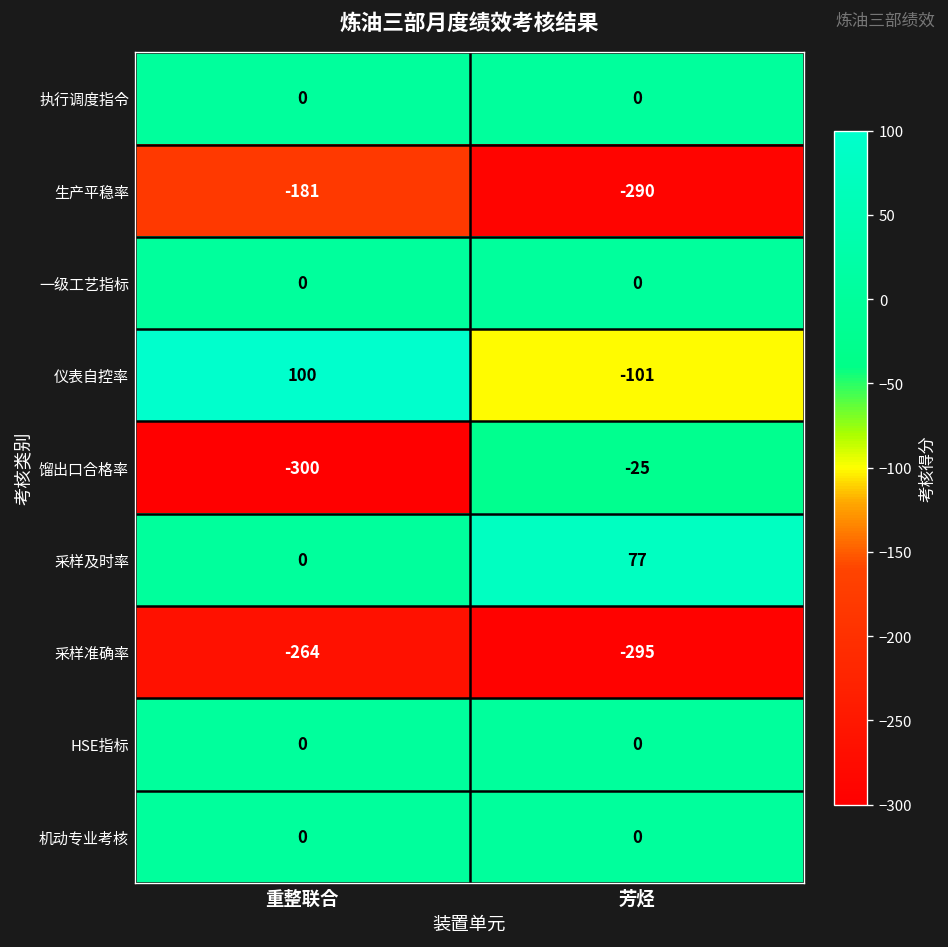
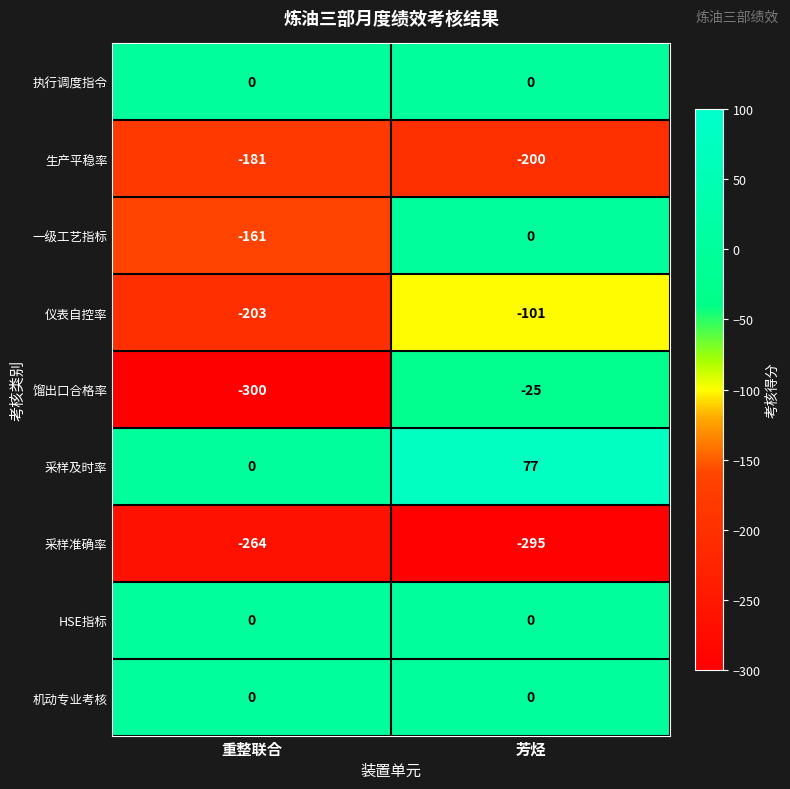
生产平稳率, 芳烃: -290 -> -200
一级工艺指标, 重整联合: 0 -> -161
仪表自控率, 重整联合: 100 -> -203
